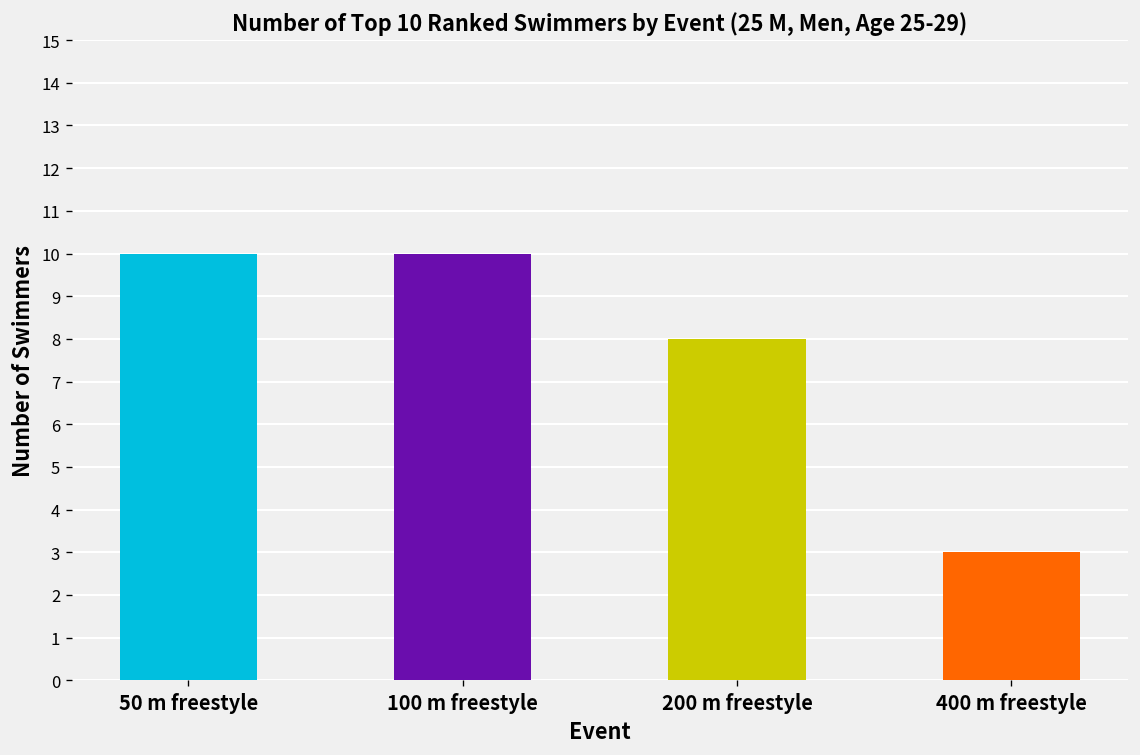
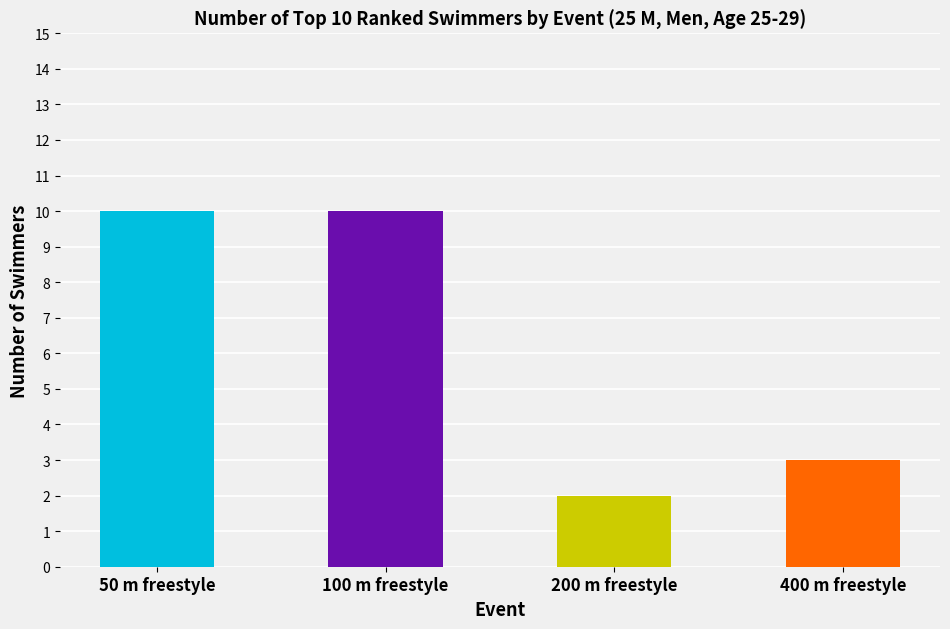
200 m freestyle: 8 -> 2
